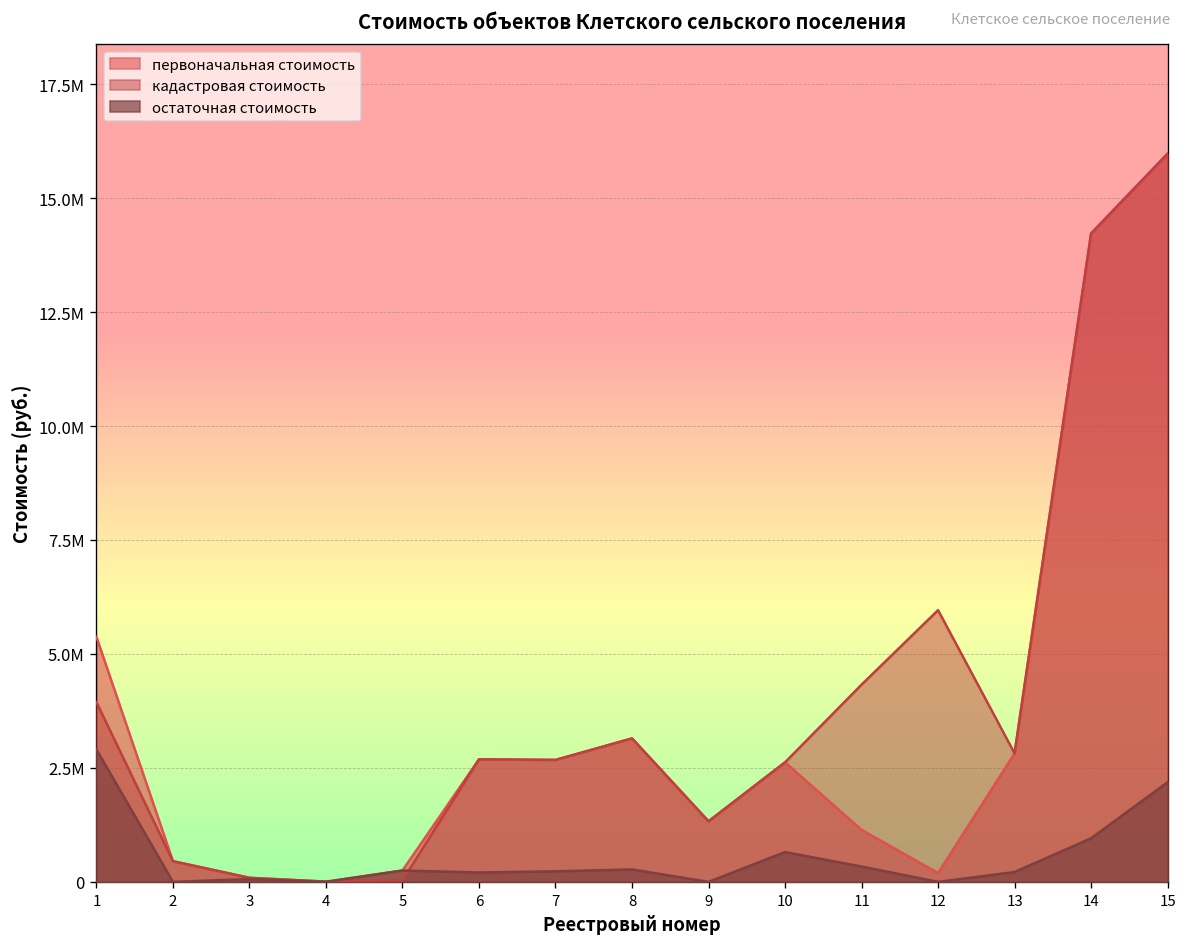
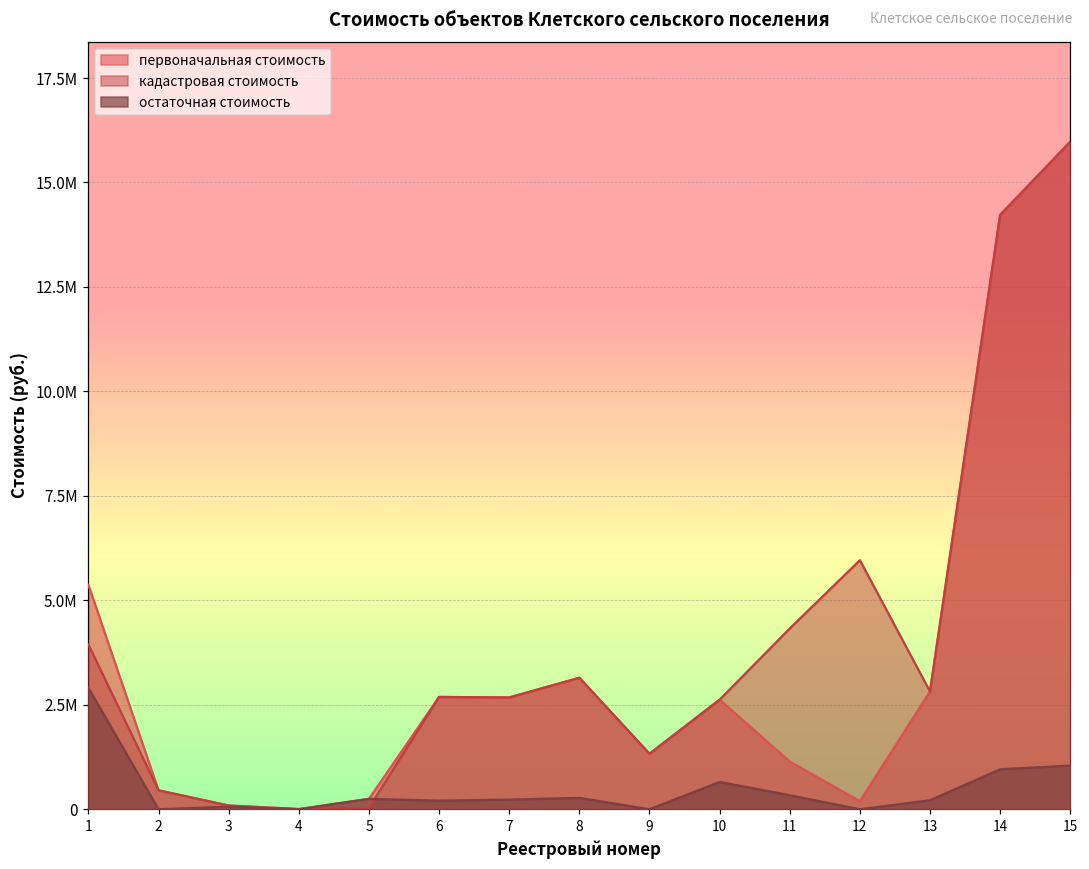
остаточная стоимость, 15: 2200000 -> 1000000
